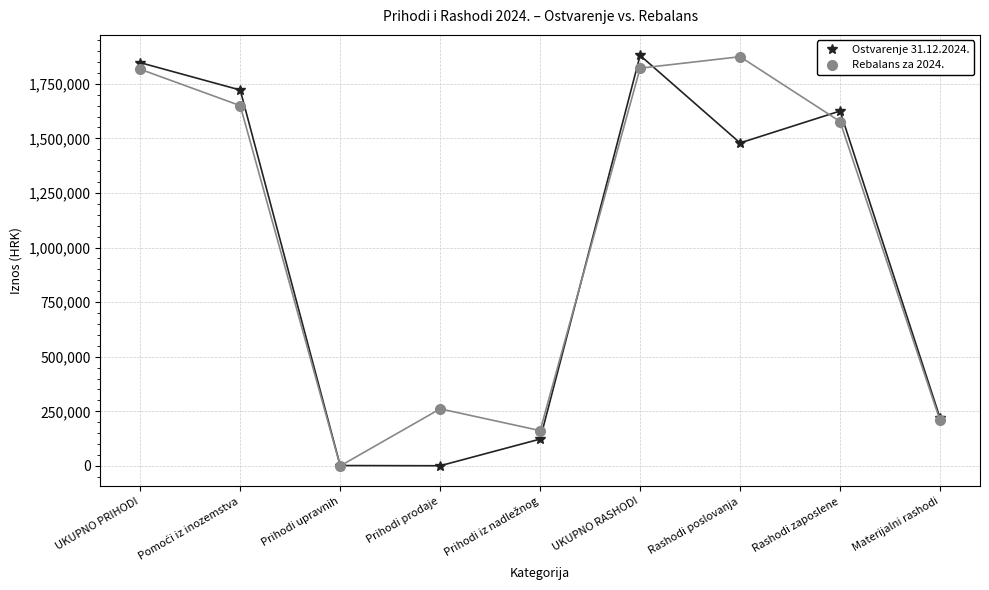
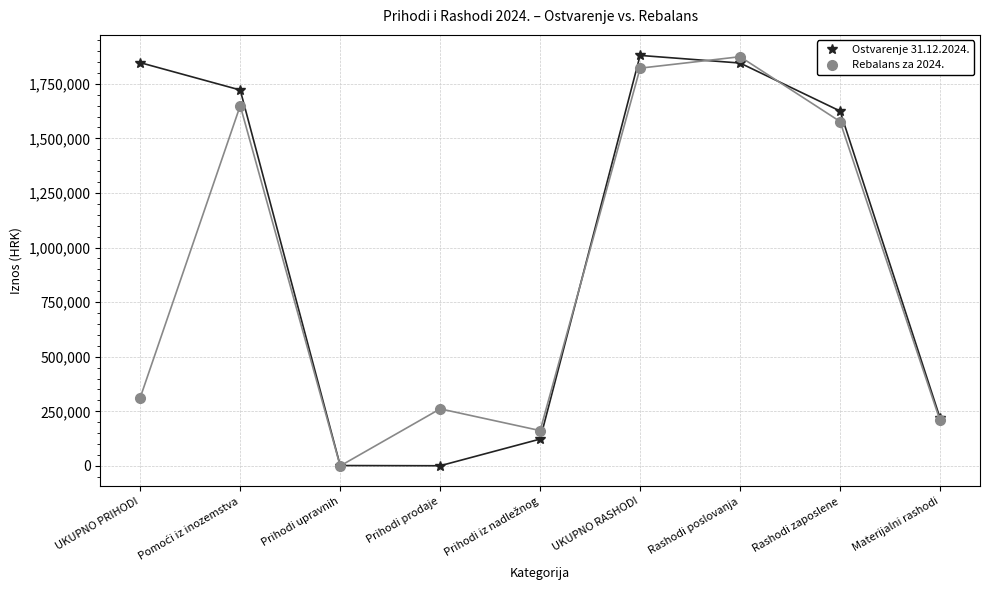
Rebalans za 2024., UKUPNO PRIHODI: 1,820,000 -> 310,000
Ostvarenje 31.12.2024., Rashodi poslovanja: 1,480,000 -> 1,840,000
